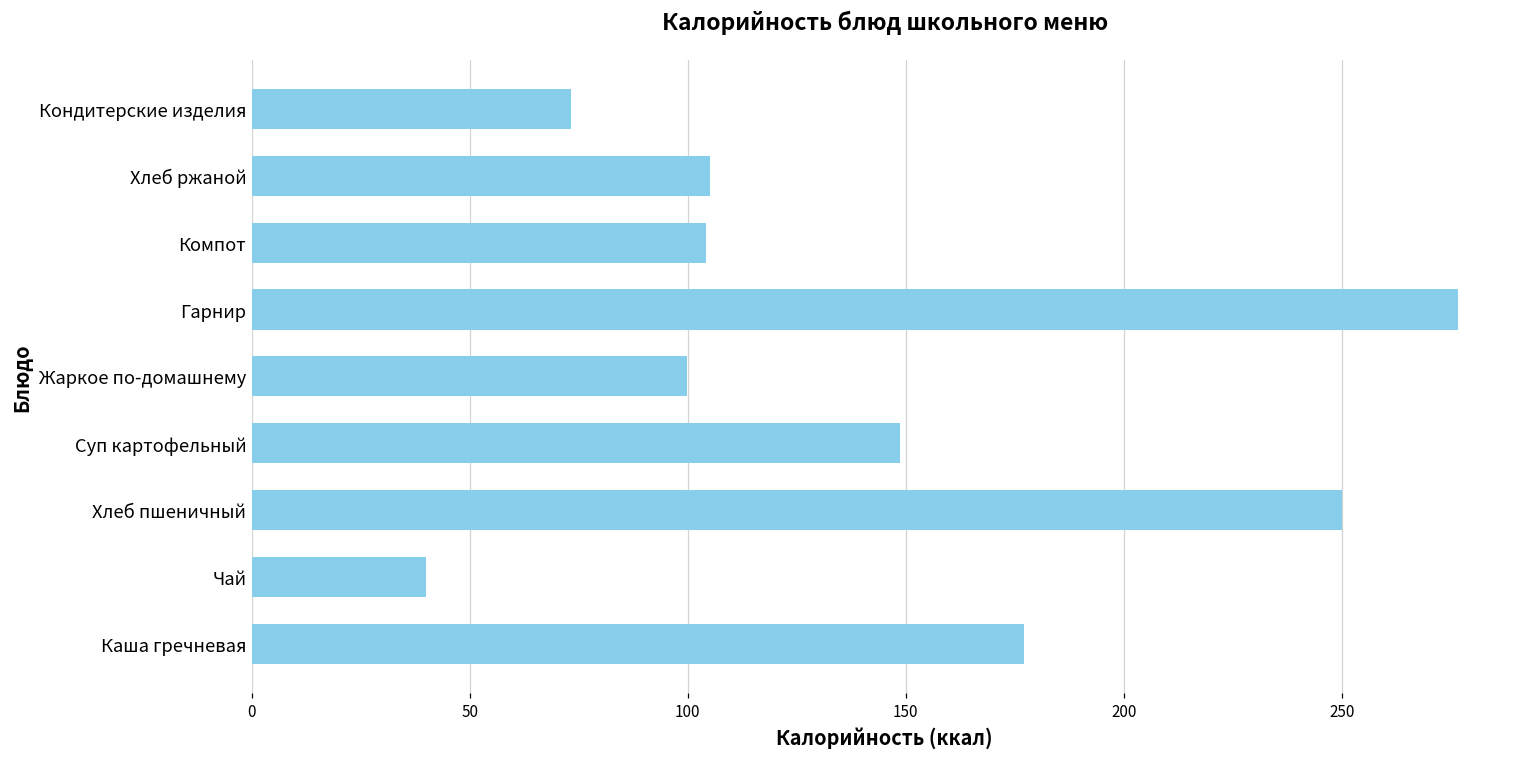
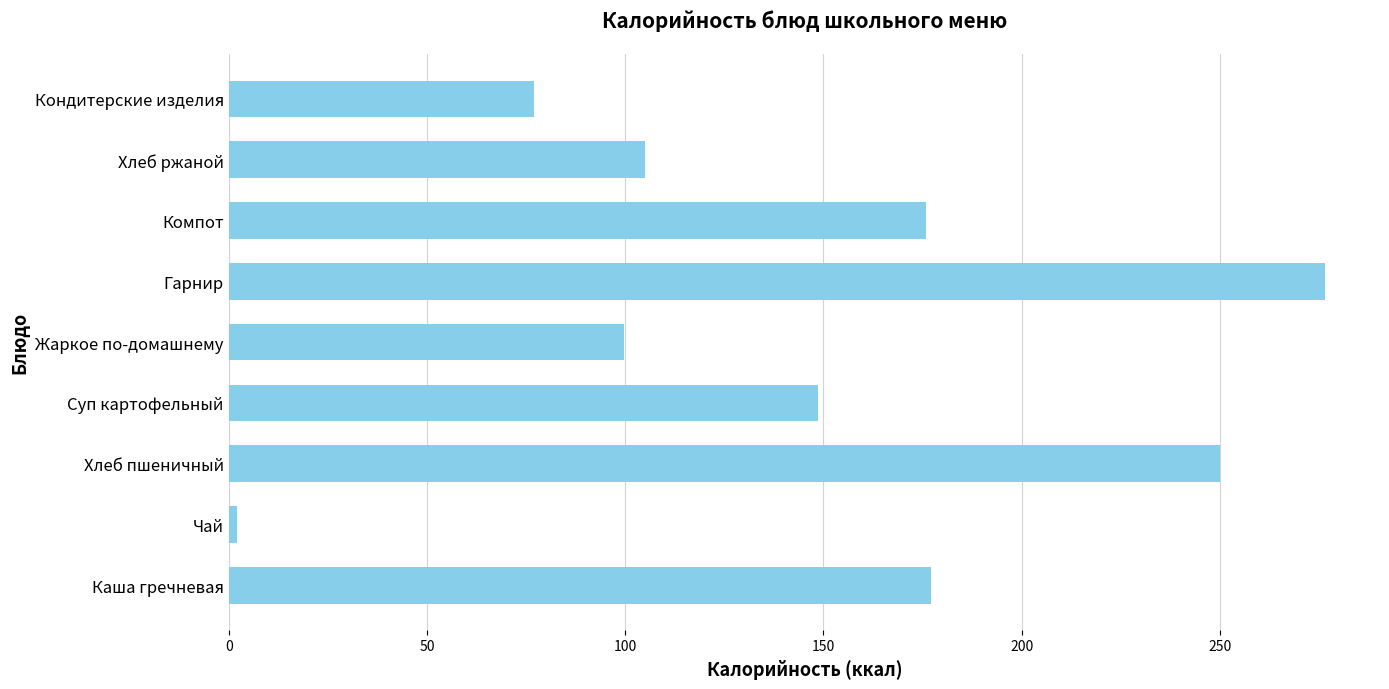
Кондитерские изделия: 73 -> 77
Компот: 104 -> 176
Чай: 40 -> 2
